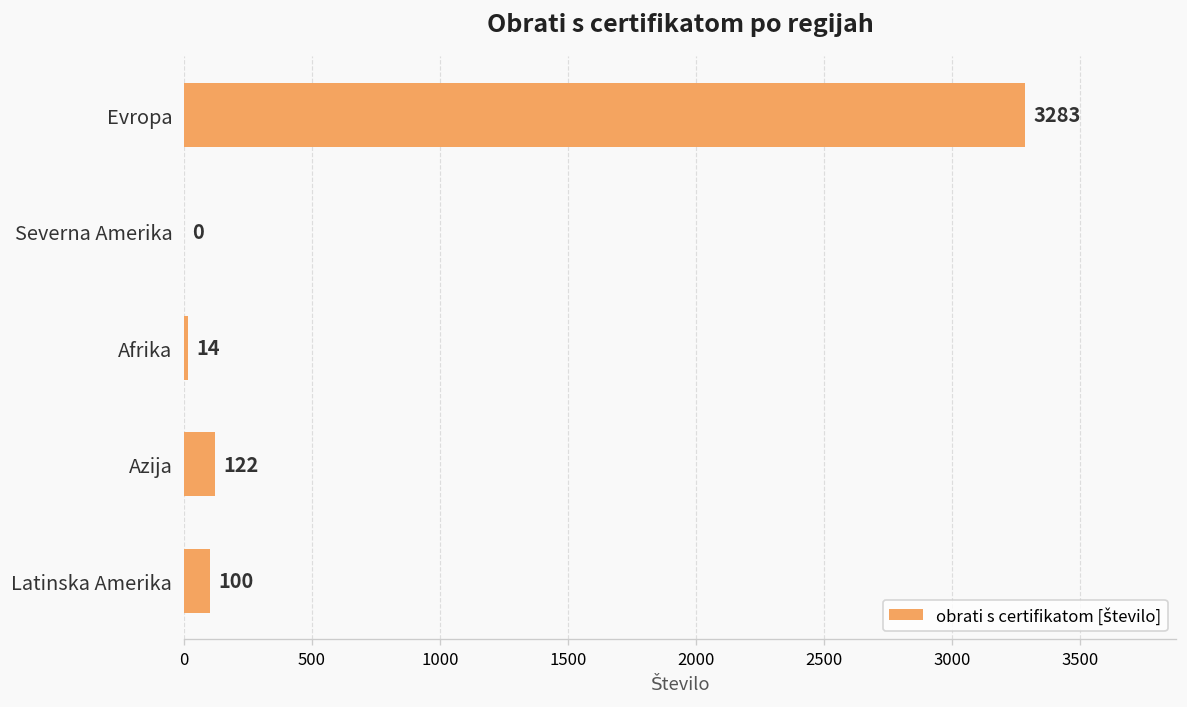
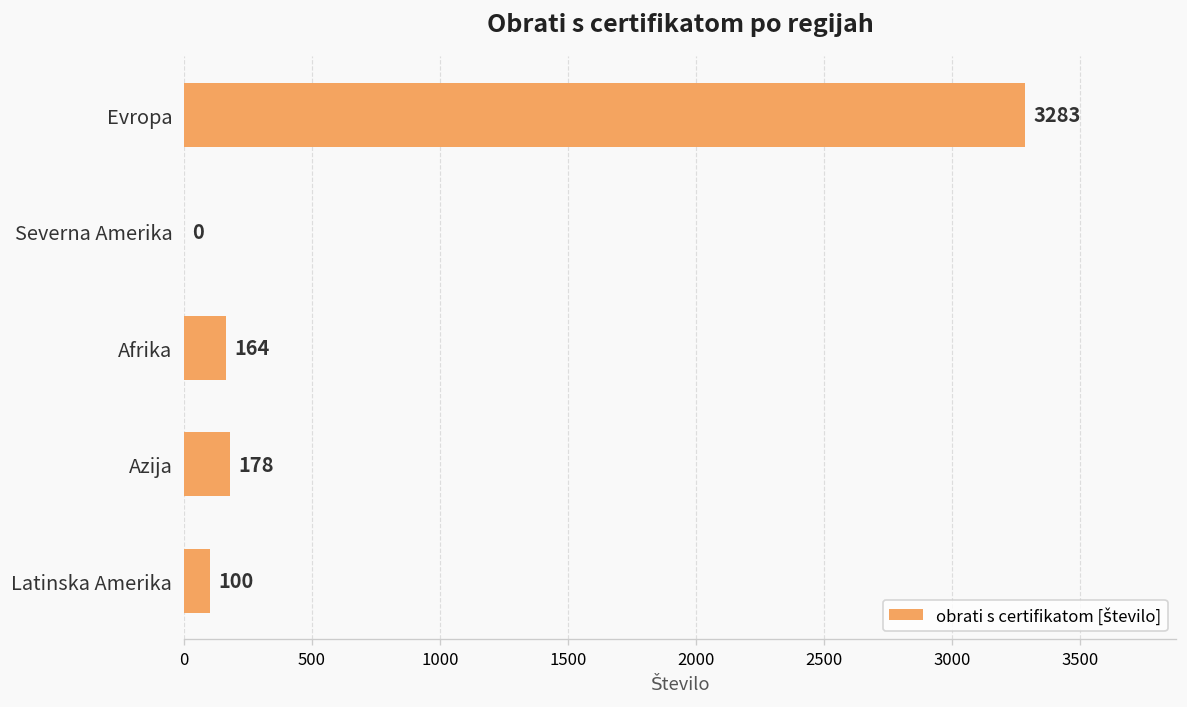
Afrika: 14 -> 164
Azija: 122 -> 178
